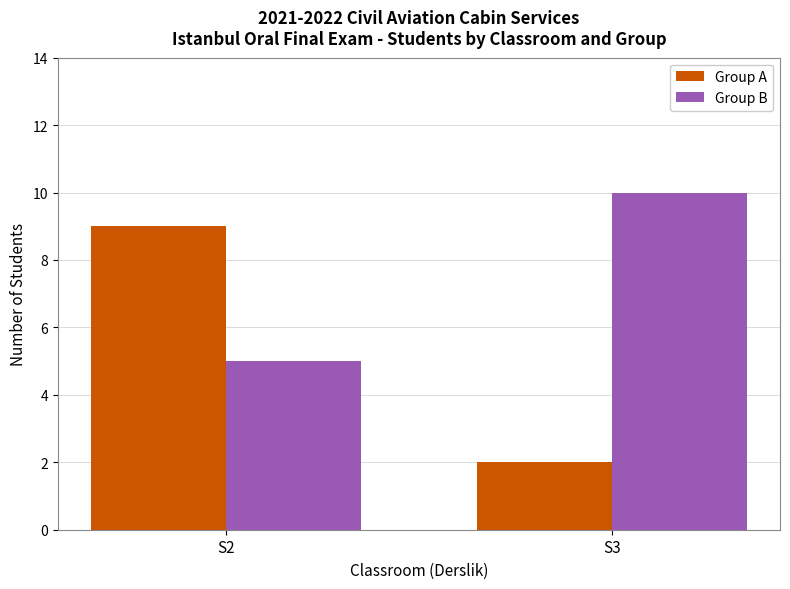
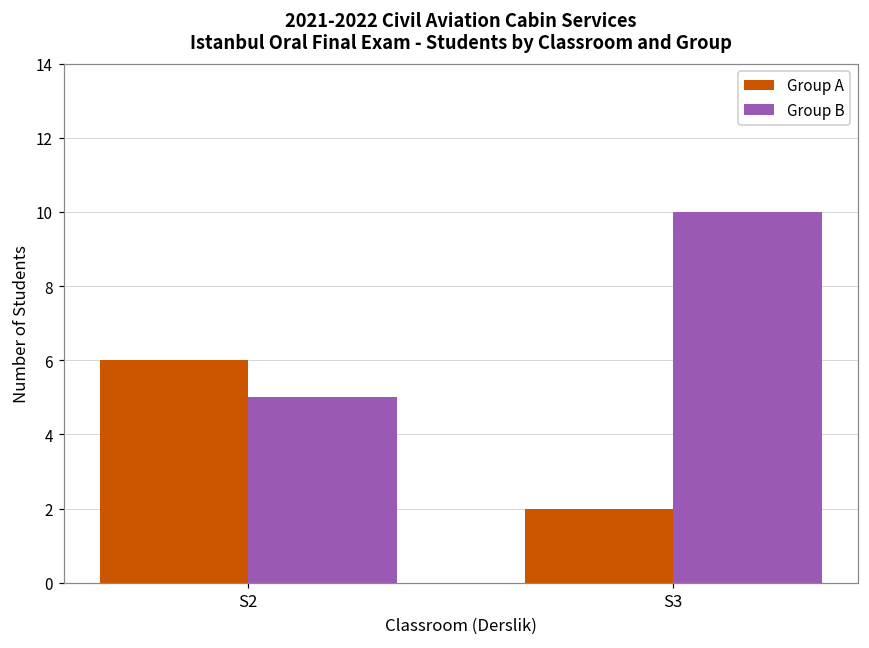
Group A, S2: 9 -> 6
